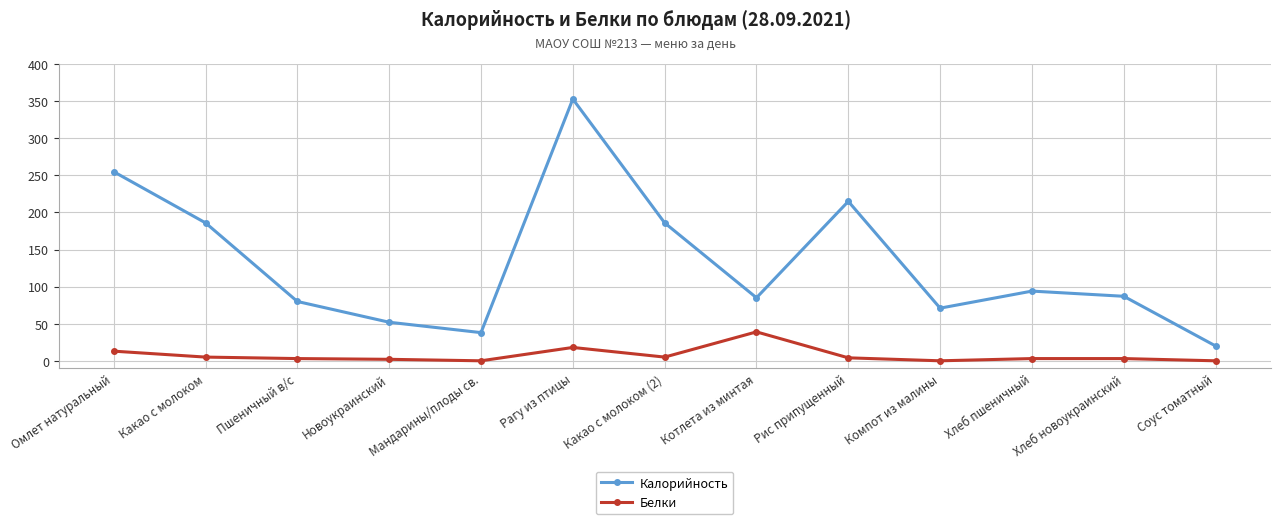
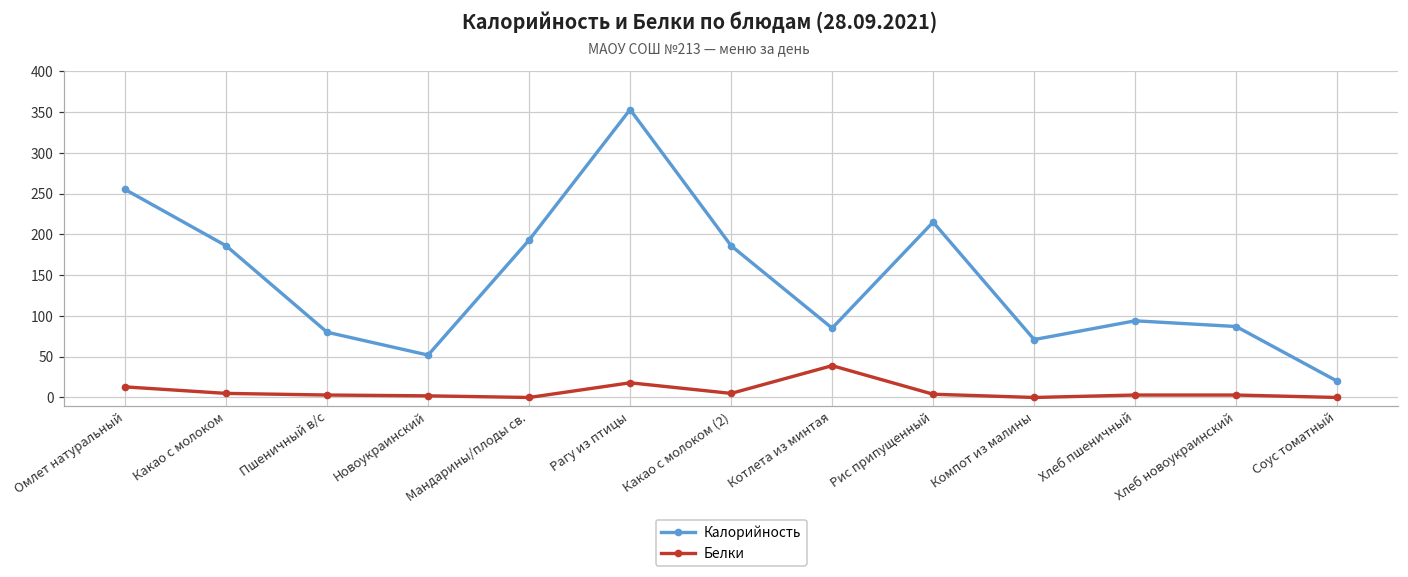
Калорийность, Мандарины/плоды св.: 40 -> 190
